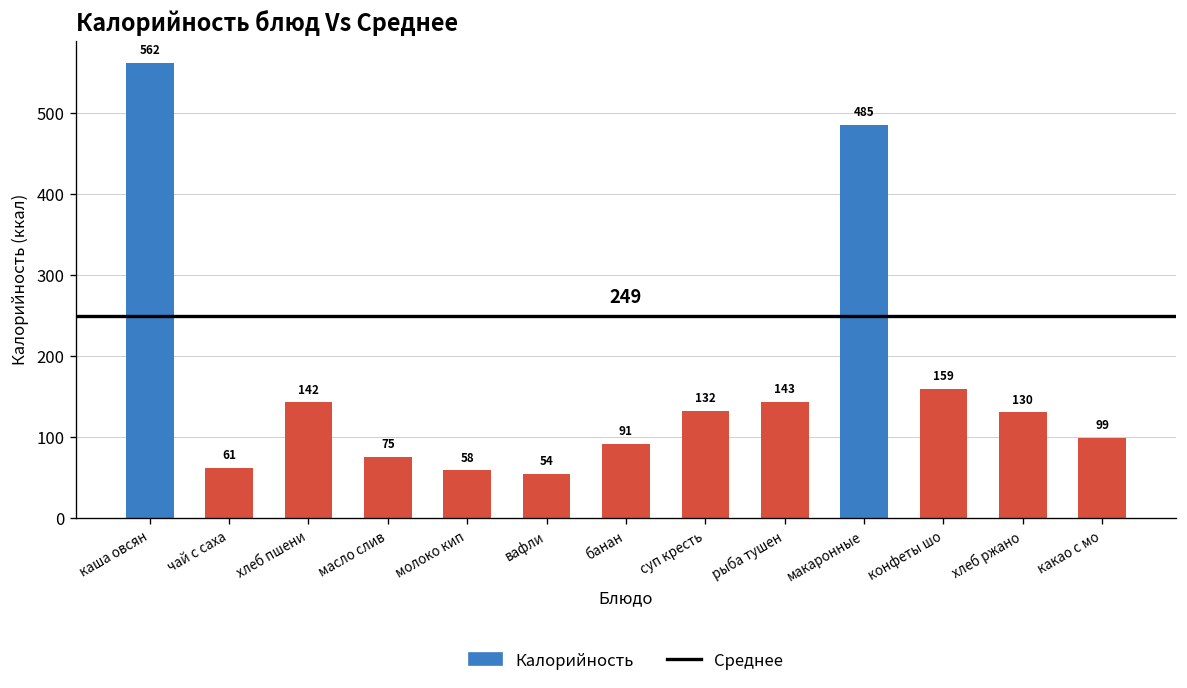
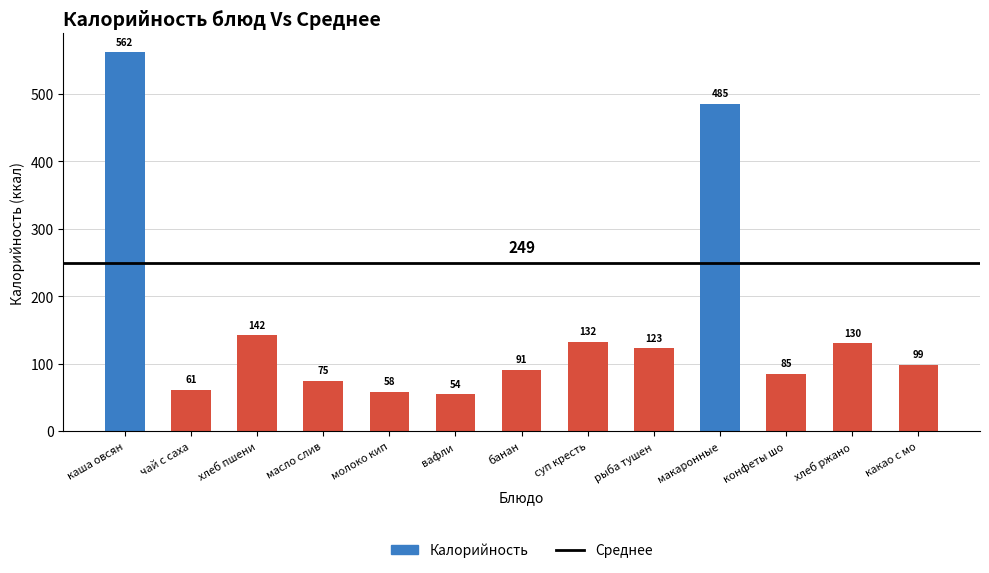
рыба тушен: 143 -> 123
конфеты шо: 159 -> 85
